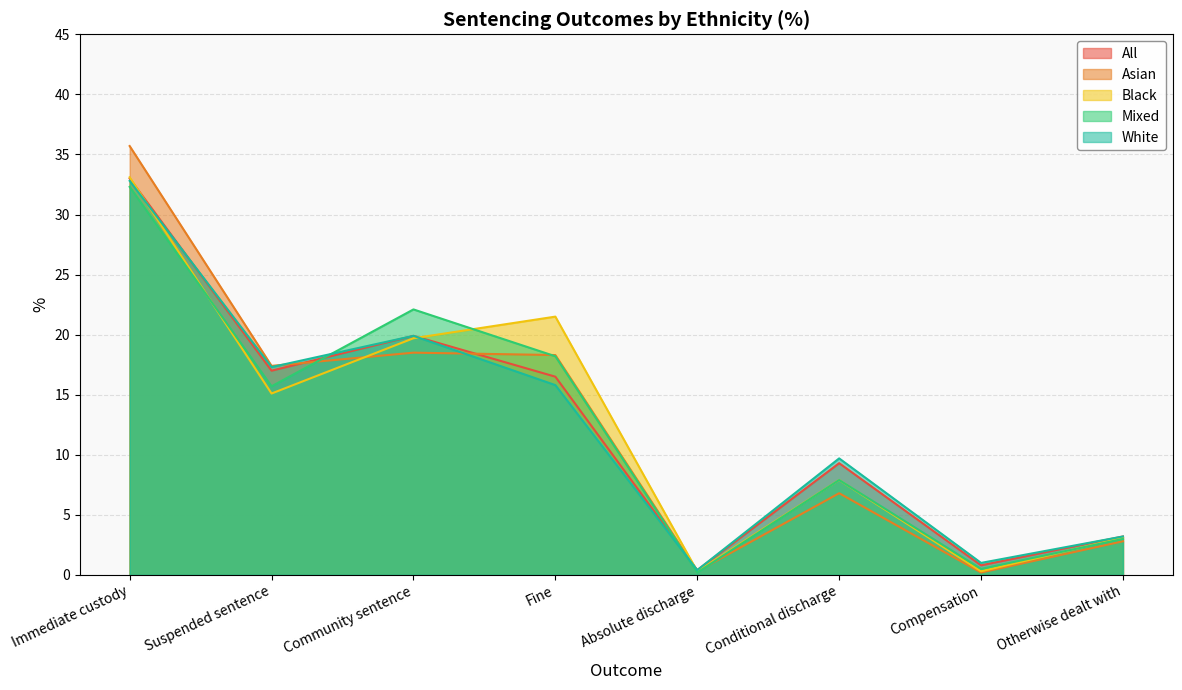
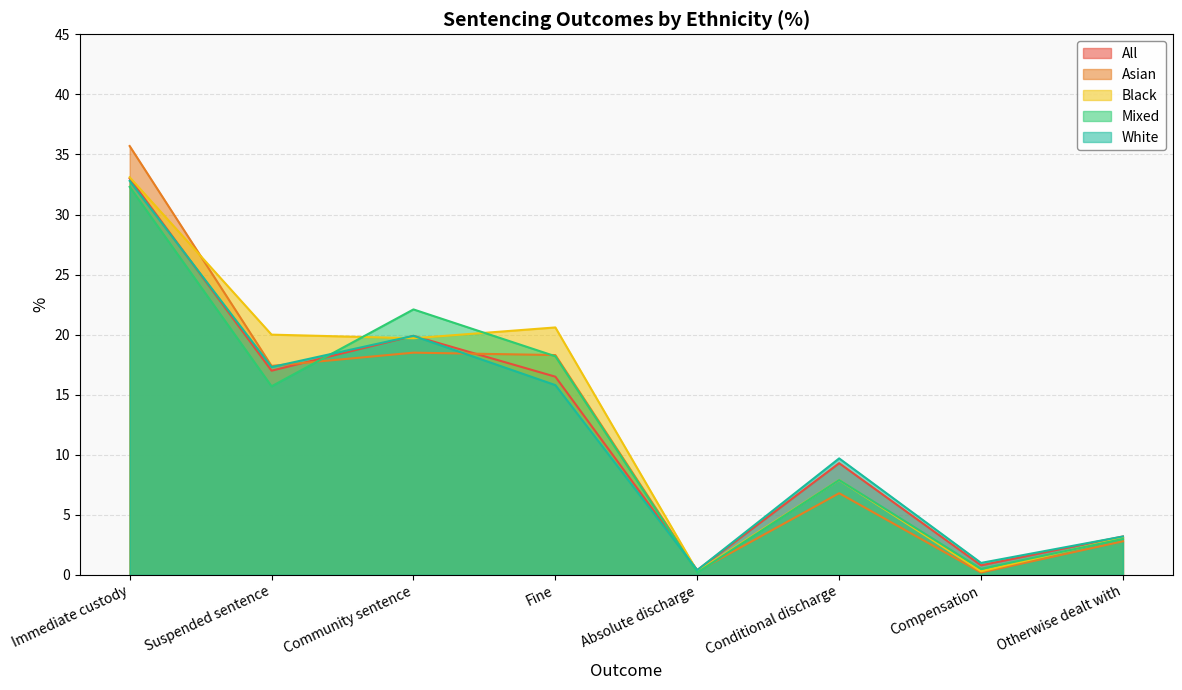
Black, Suspended sentence: 15.1 -> 20.0
Black, Fine: 21.5 -> 20.6
